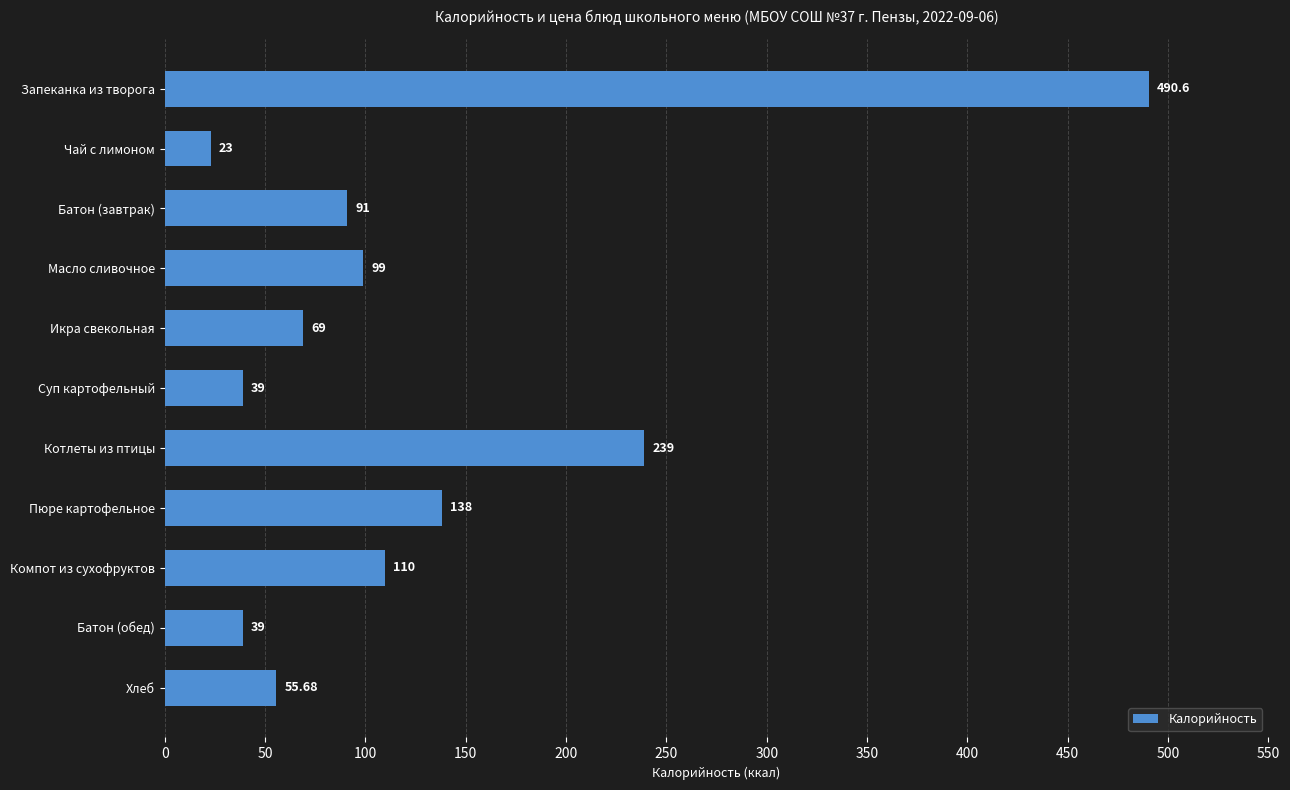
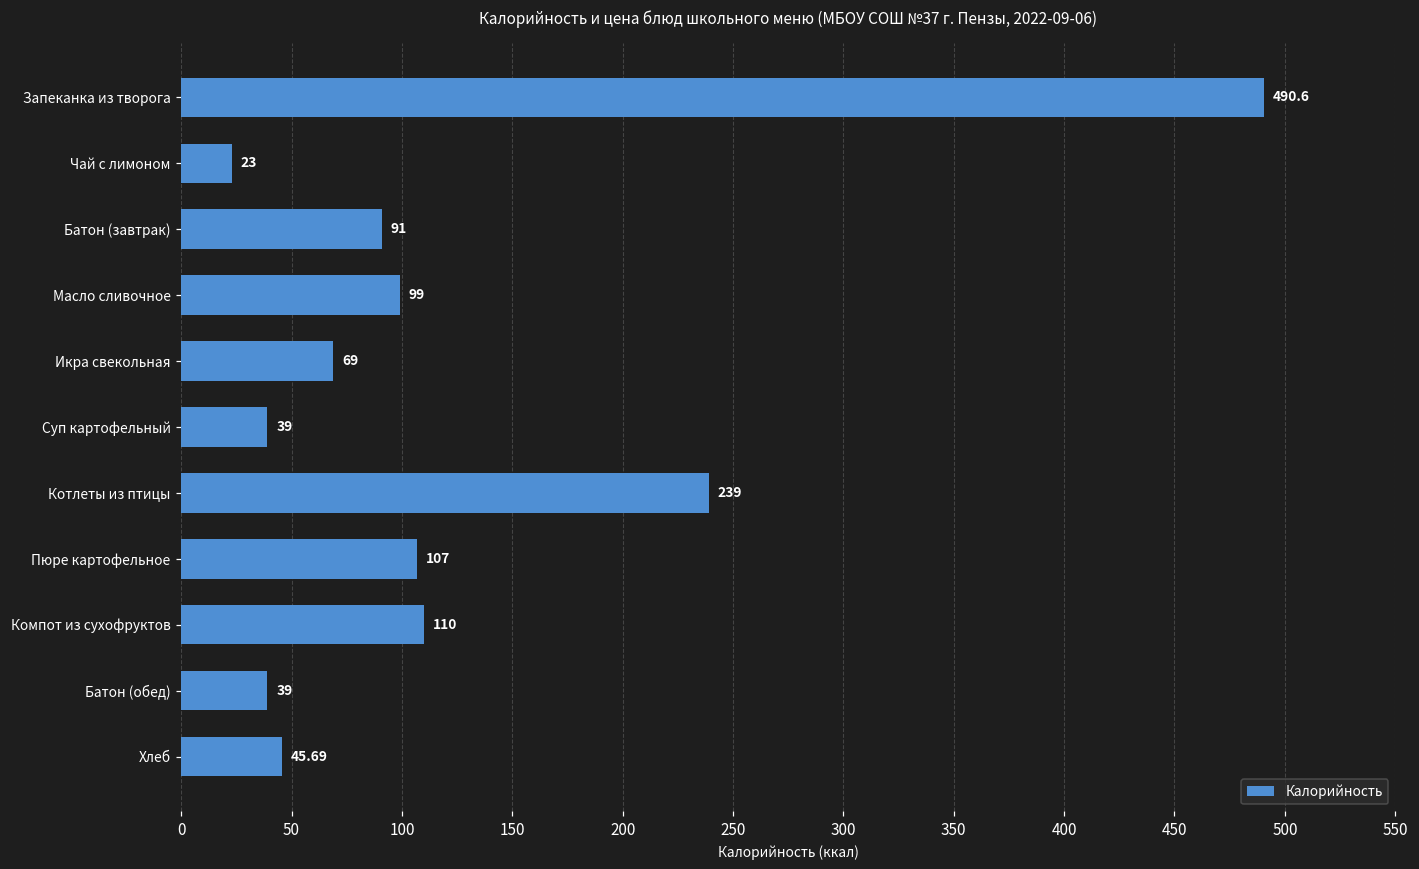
Пюре картофельное: 138 -> 107
Хлеб: 55.68 -> 45.69
